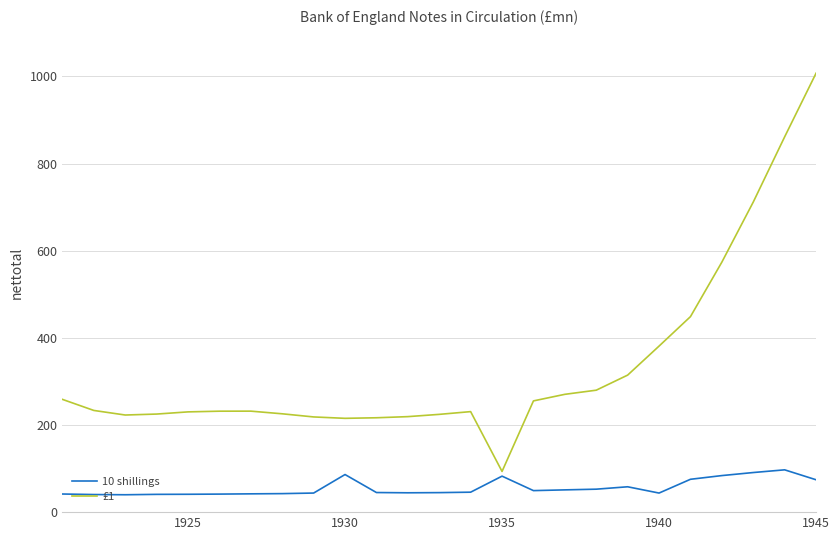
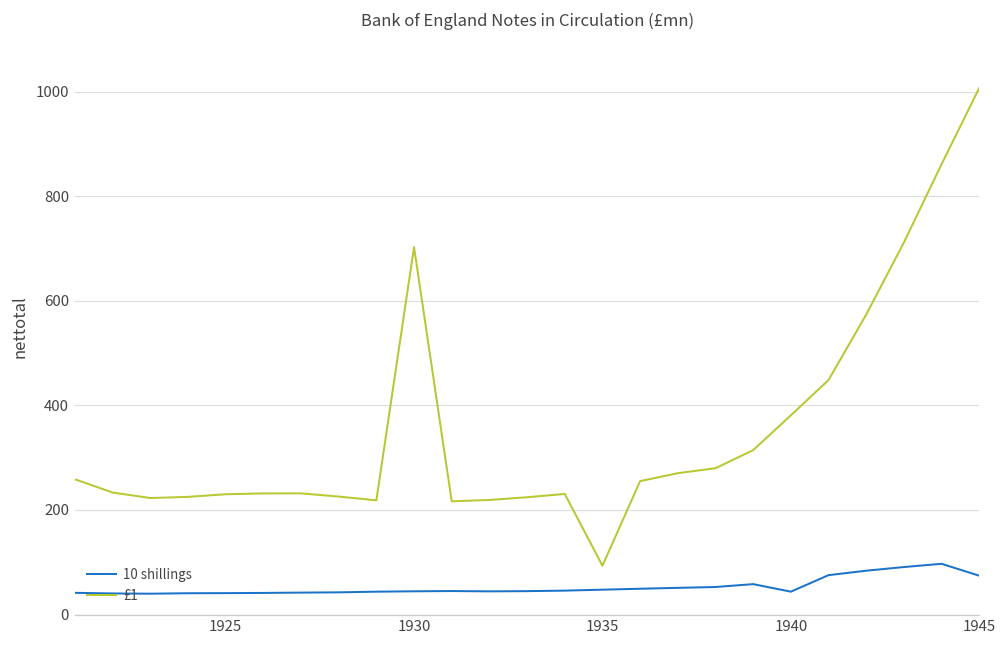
10 shillings, 1930: 90 -> 40
£1, 1930: 220 -> 700
10 shillings, 1935: 80 -> 50
